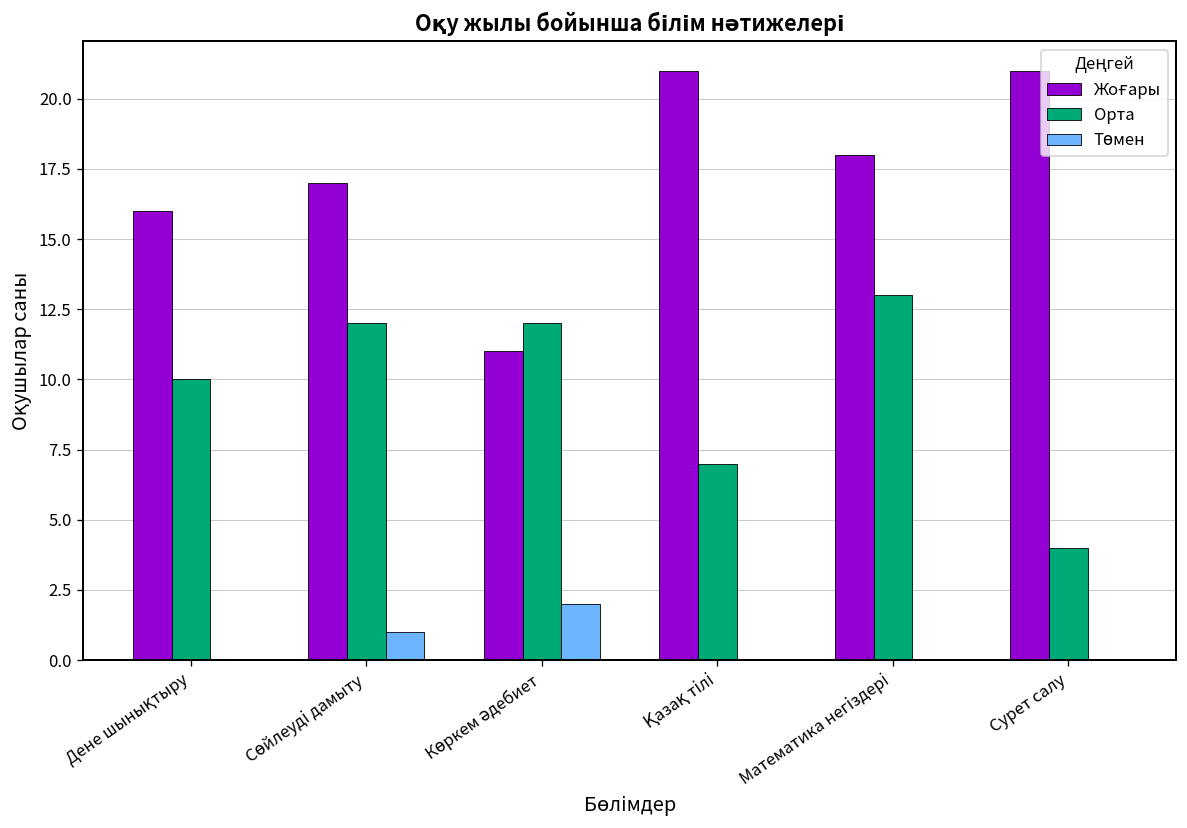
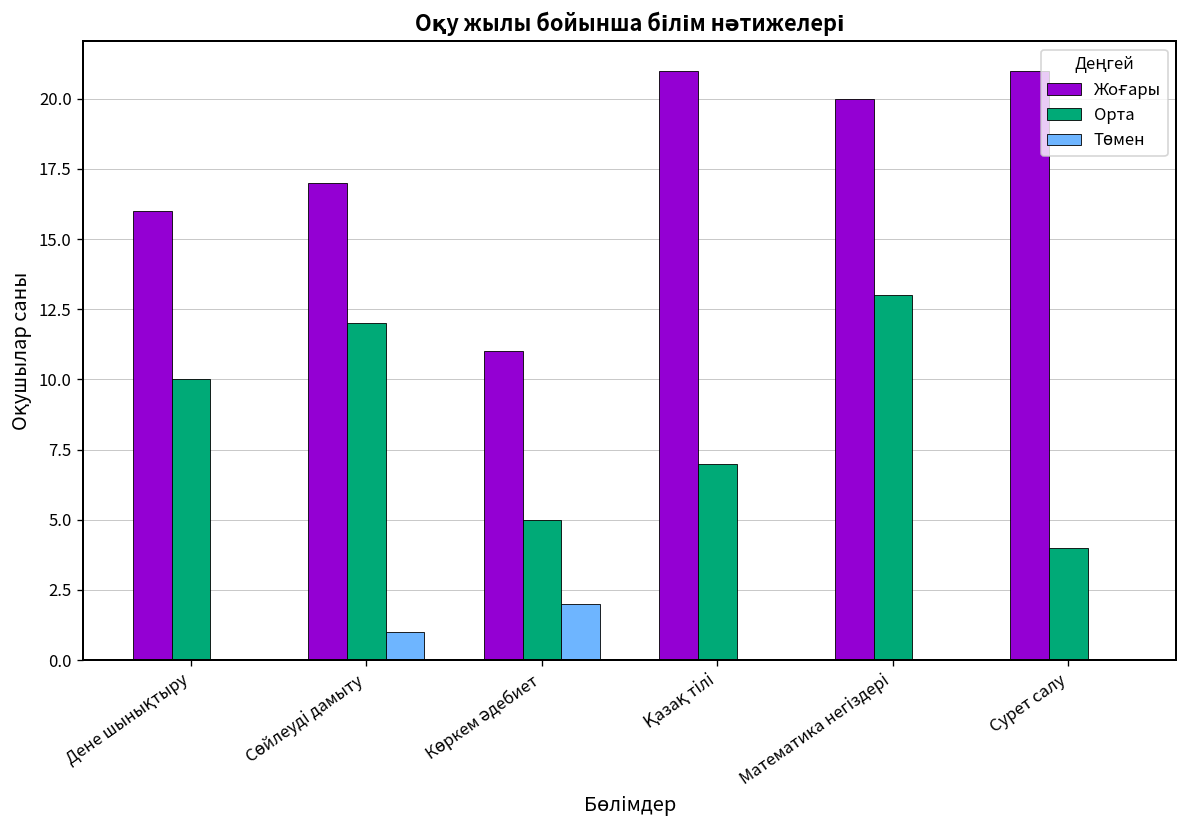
Орта, Көркем әдебиет: 12 -> 5
Жоғары, Математика негіздері: 18 -> 20
